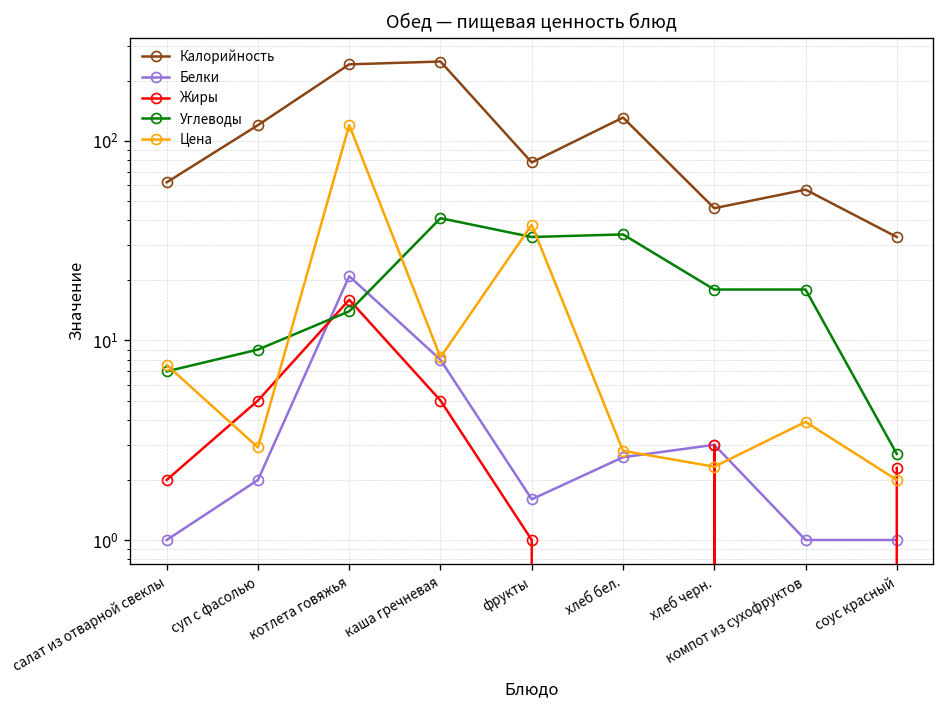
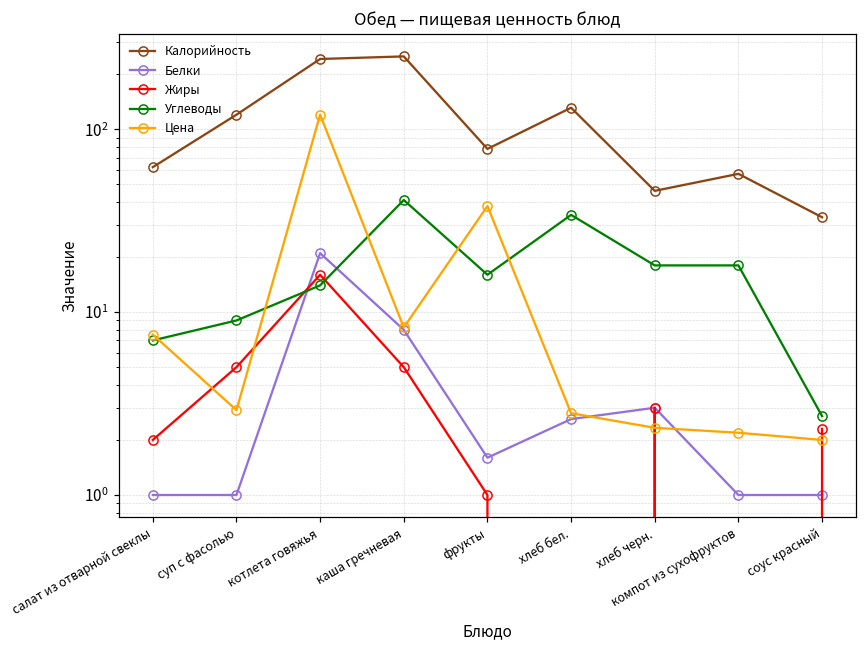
Белки, суп с фасолью: 2 -> 1
Углеводы, фрукты: 33 -> 16
Цена, компот из сухофруктов: 3.9 -> 2.2
